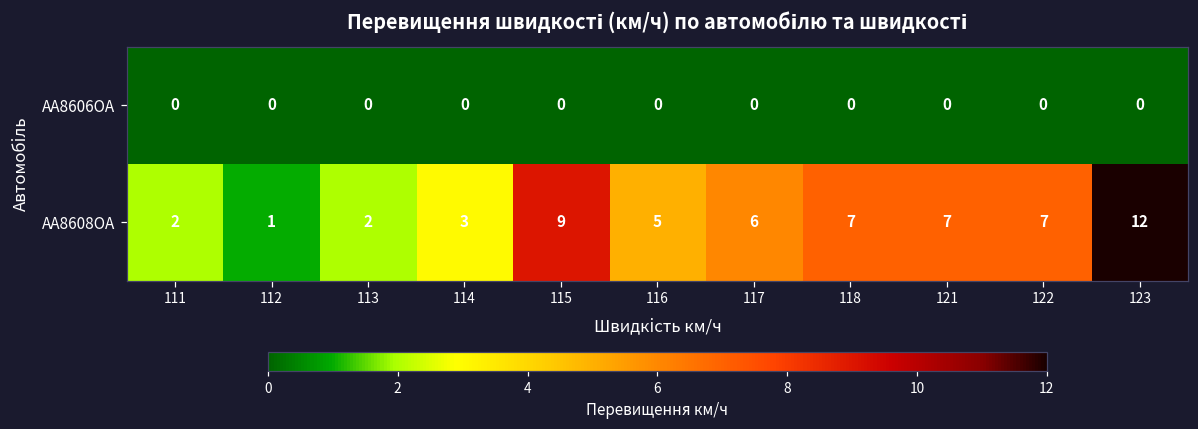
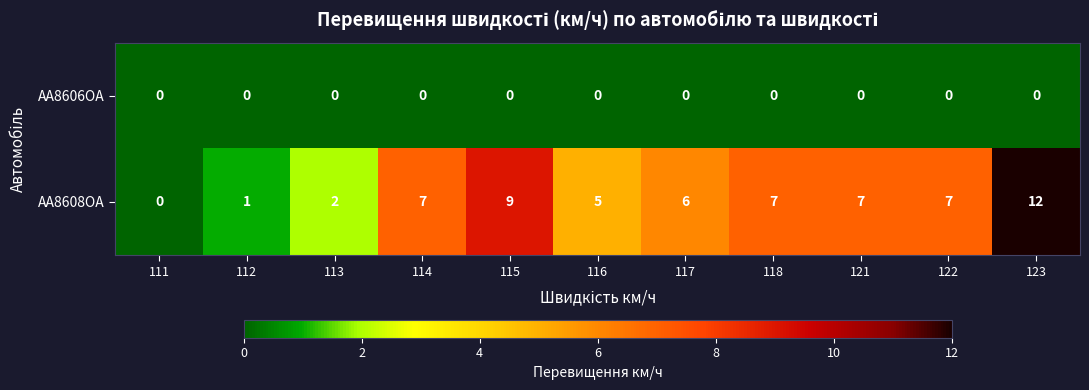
AA8608OA, 111: 2 -> 0
AA8608OA, 114: 3 -> 7
